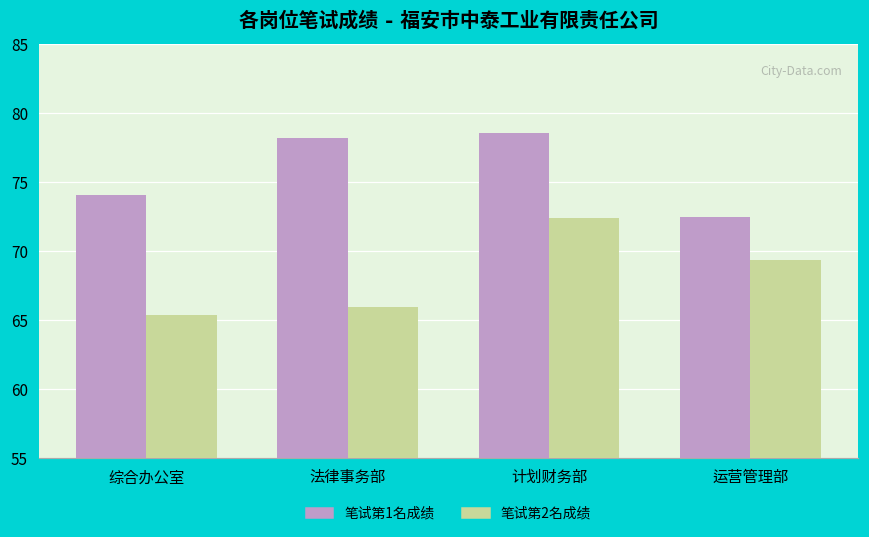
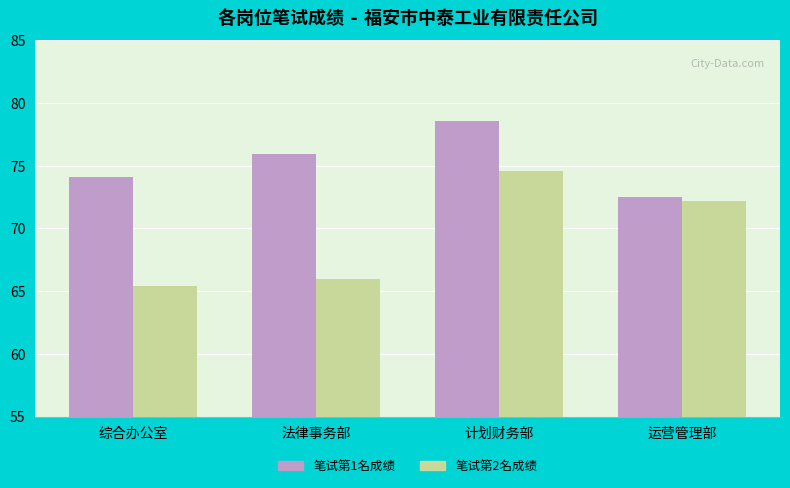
笔试第1名成绩, 法律事务部: 78.2 -> 75.9
笔试第2名成绩, 计划财务部: 72.4 -> 74.6
笔试第2名成绩, 运营管理部: 69.4 -> 72.2
